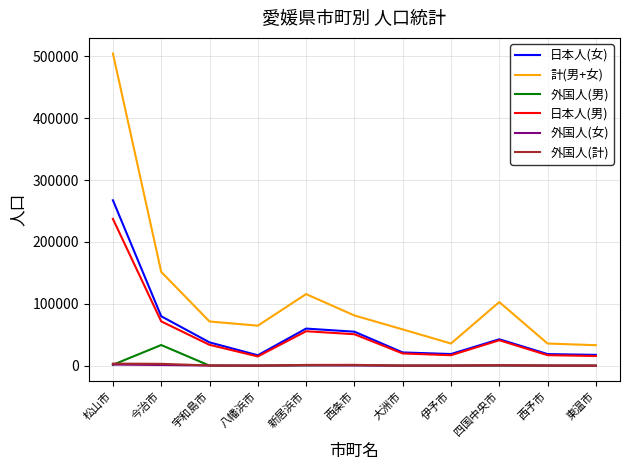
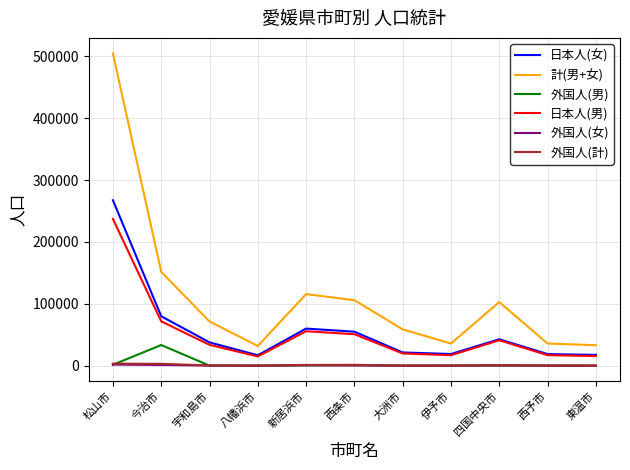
計(男+女), 八幡浜市: 60000 -> 30000
計(男+女), 西条市: 80000 -> 110000
